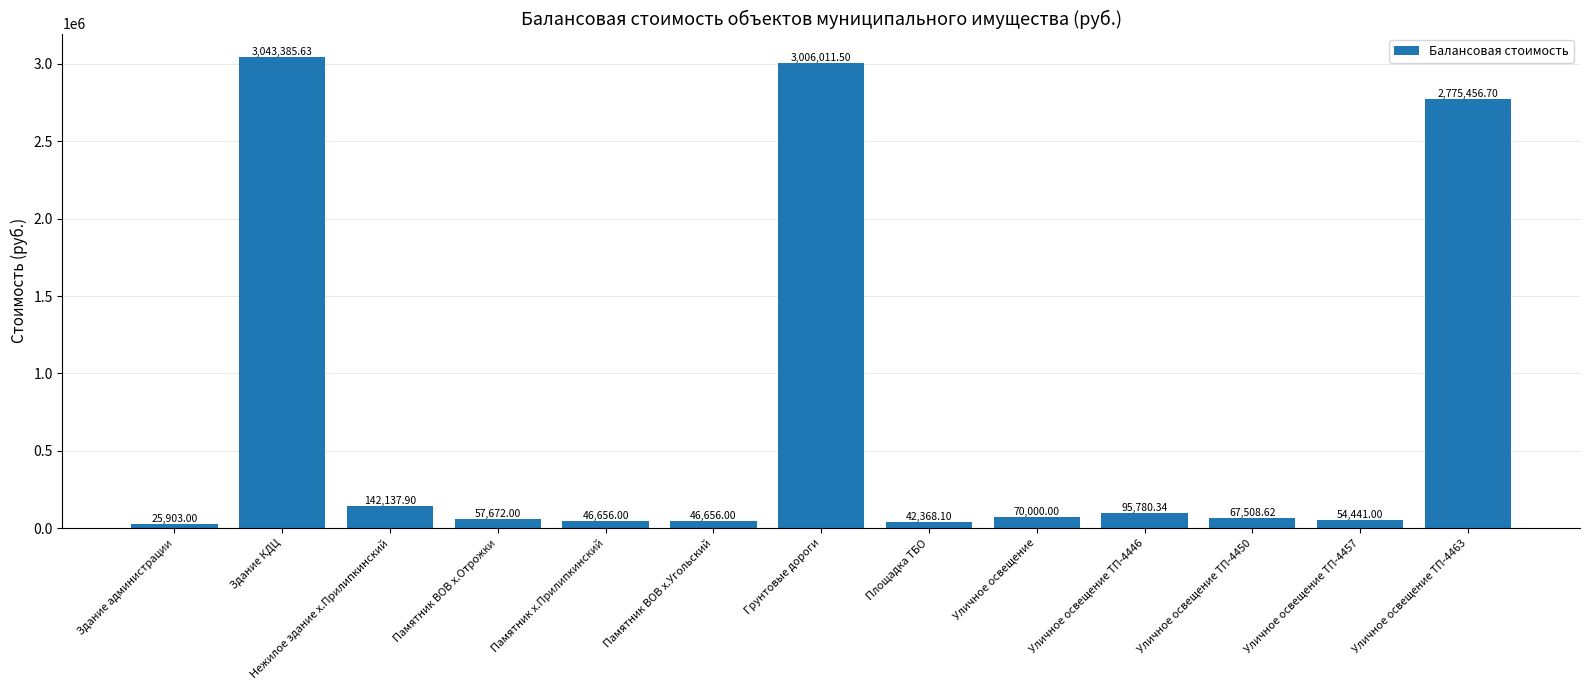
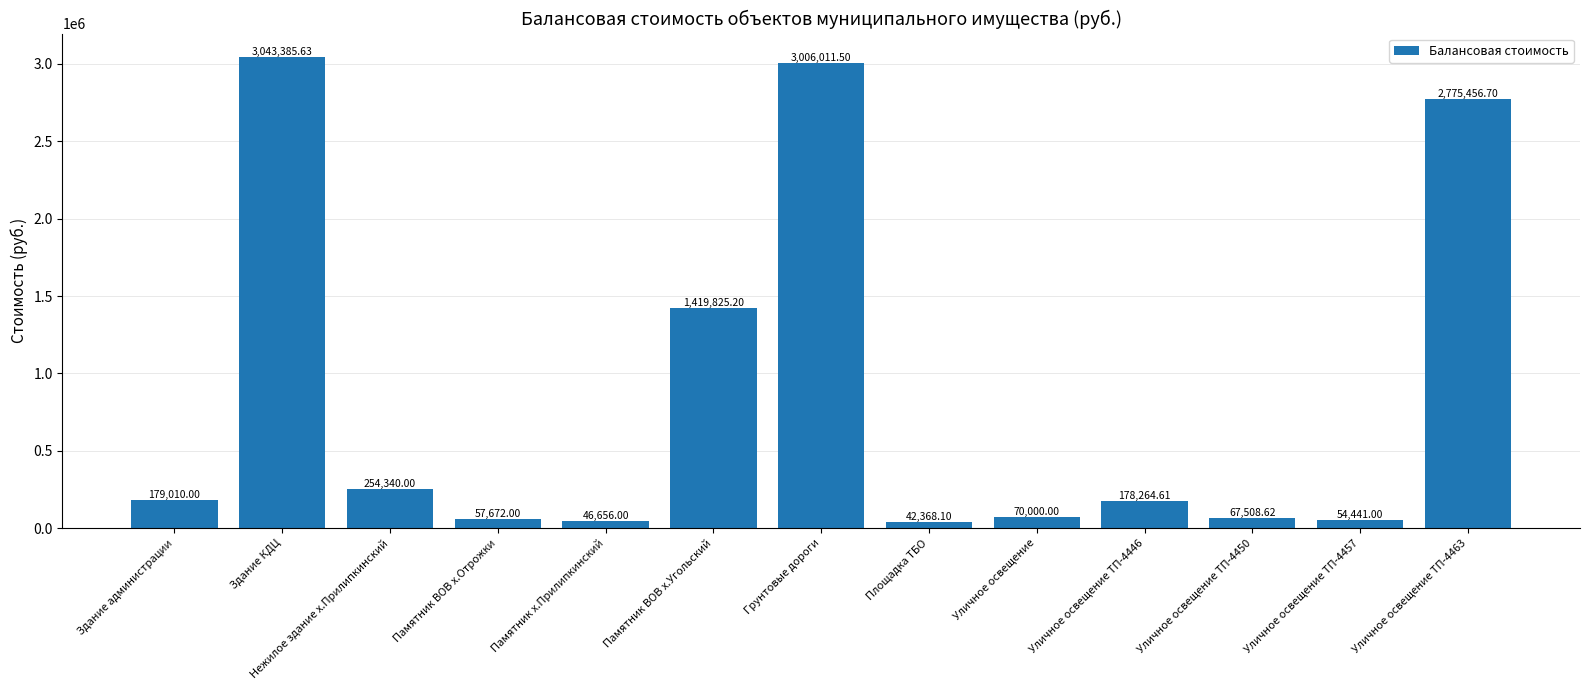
Здание администрации: 25,903.00 -> 179,010.00
Нежилое здание х.Прилипкинский: 142,137.90 -> 254,340.00
Памятник ВОВ х.Угольский: 46,656.00 -> 1,419,825.20
Уличное освещение ТП-4446: 95,780.34 -> 178,264.61
